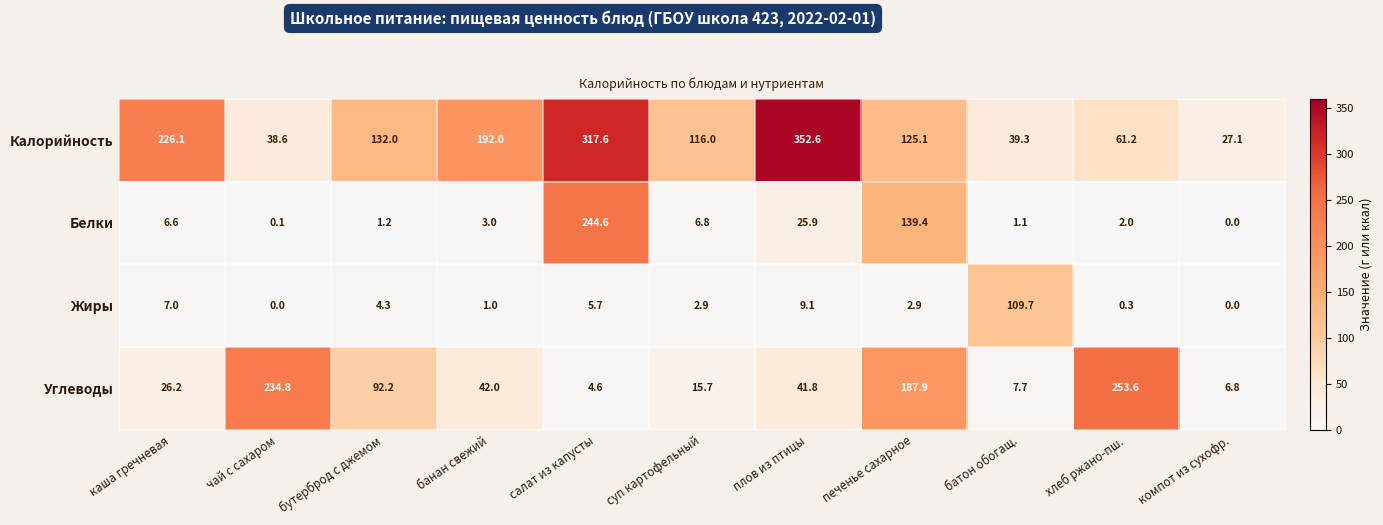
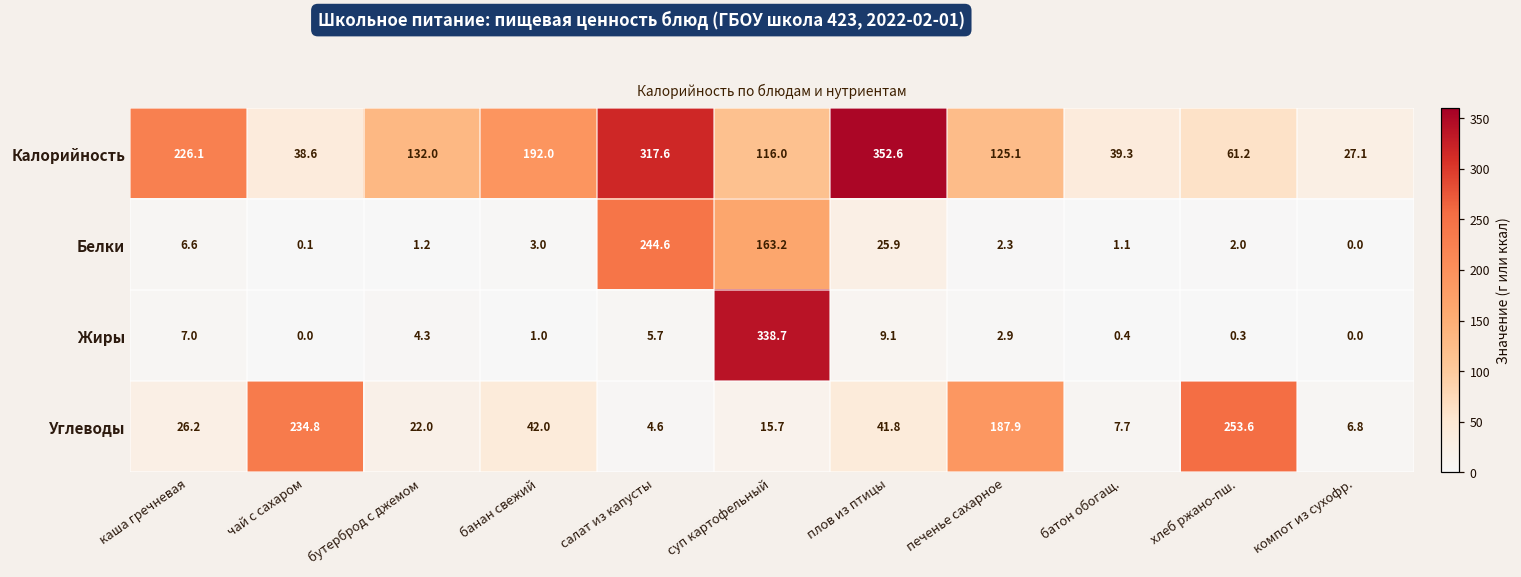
Белки, суп картофельный: 6.8 -> 163.2
Белки, печенье сахарное: 139.4 -> 2.3
Жиры, суп картофельный: 2.9 -> 338.7
Жиры, батон обогащ.: 109.7 -> 0.4
Углеводы, бутерброд с джемом: 92.2 -> 22.0
